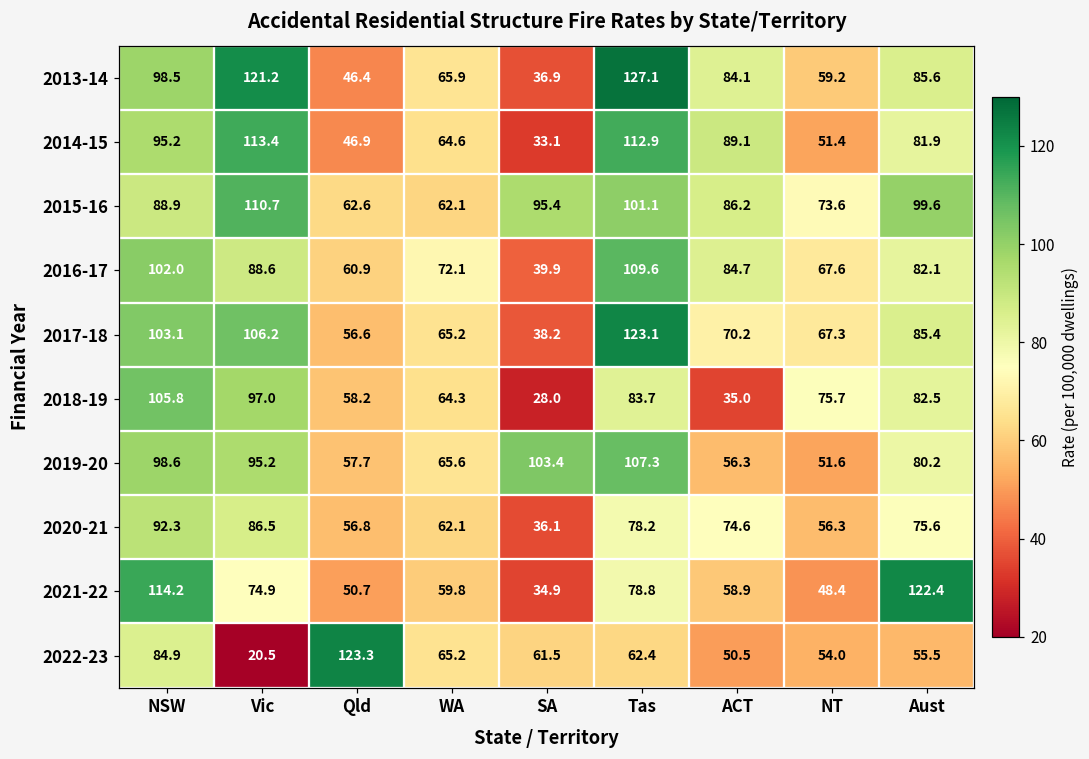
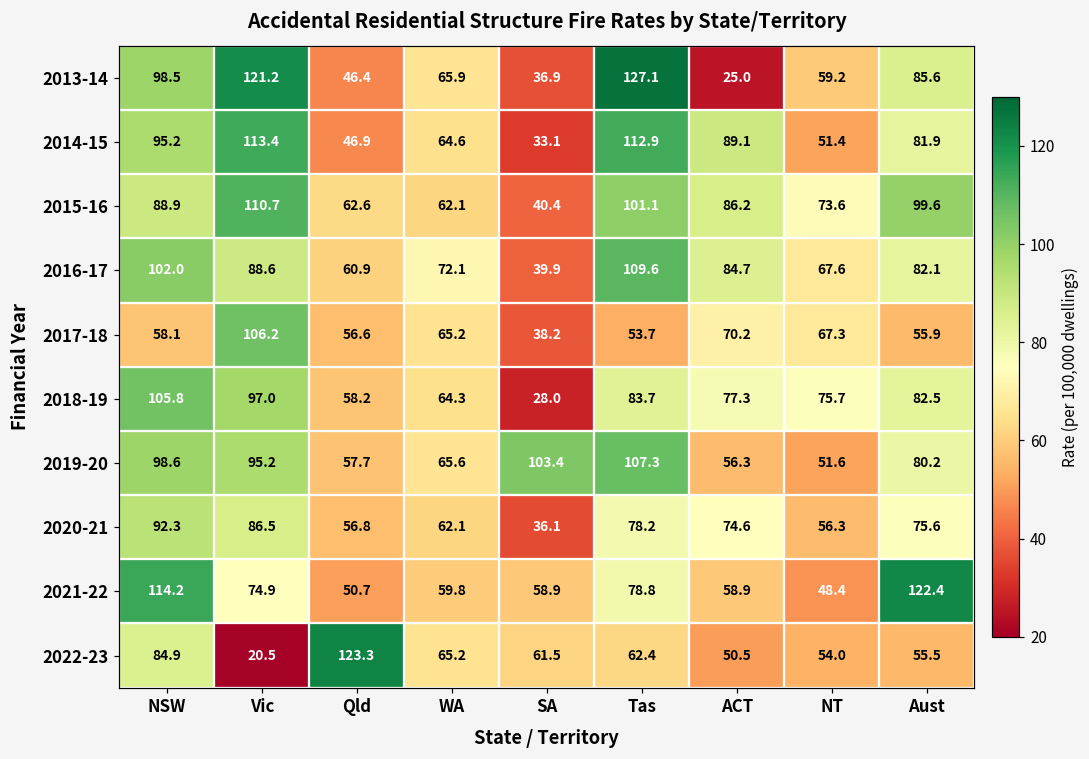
2013-14, ACT: 84.1 -> 25.0
2015-16, SA: 95.4 -> 40.4
2017-18, NSW: 103.1 -> 58.1
2017-18, Tas: 123.1 -> 53.7
2017-18, Aust: 85.4 -> 55.9
2018-19, ACT: 35.0 -> 77.3
2021-22, SA: 34.9 -> 58.9
